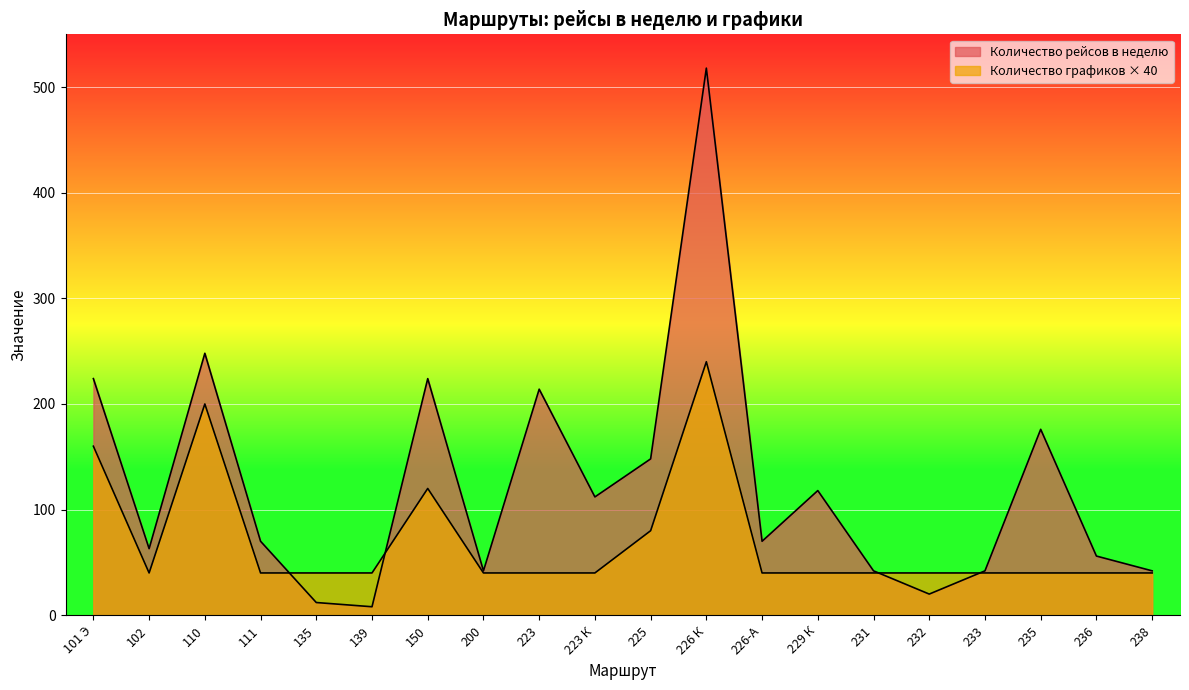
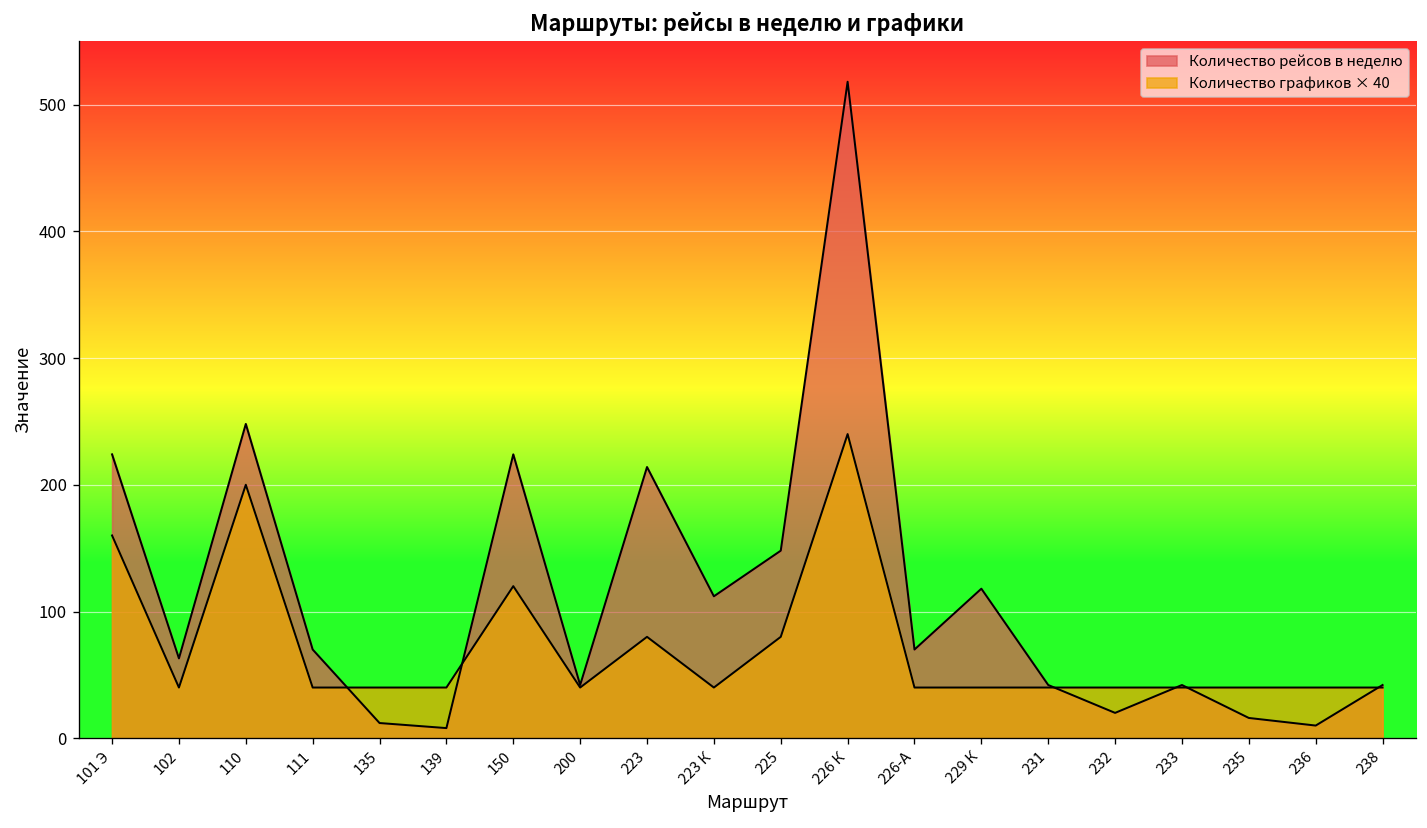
Количество графиков × 40, 223: 40 -> 80
Количество рейсов в неделю, 235: 176 -> 16
Количество рейсов в неделю, 236: 56 -> 10
